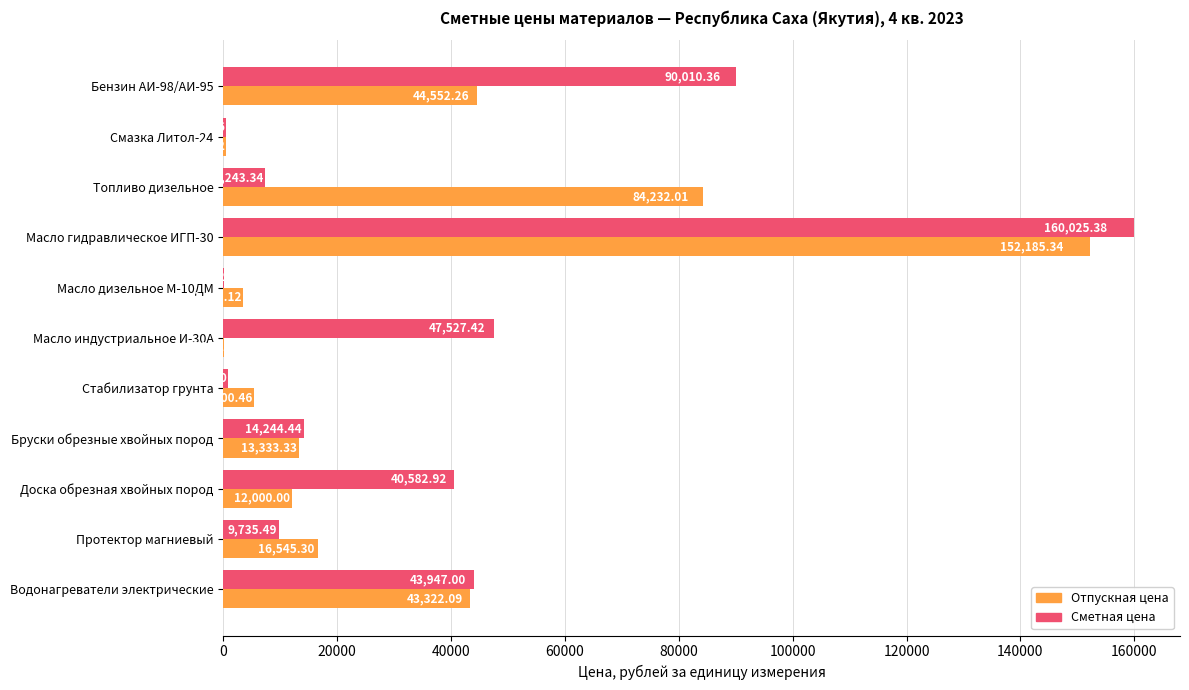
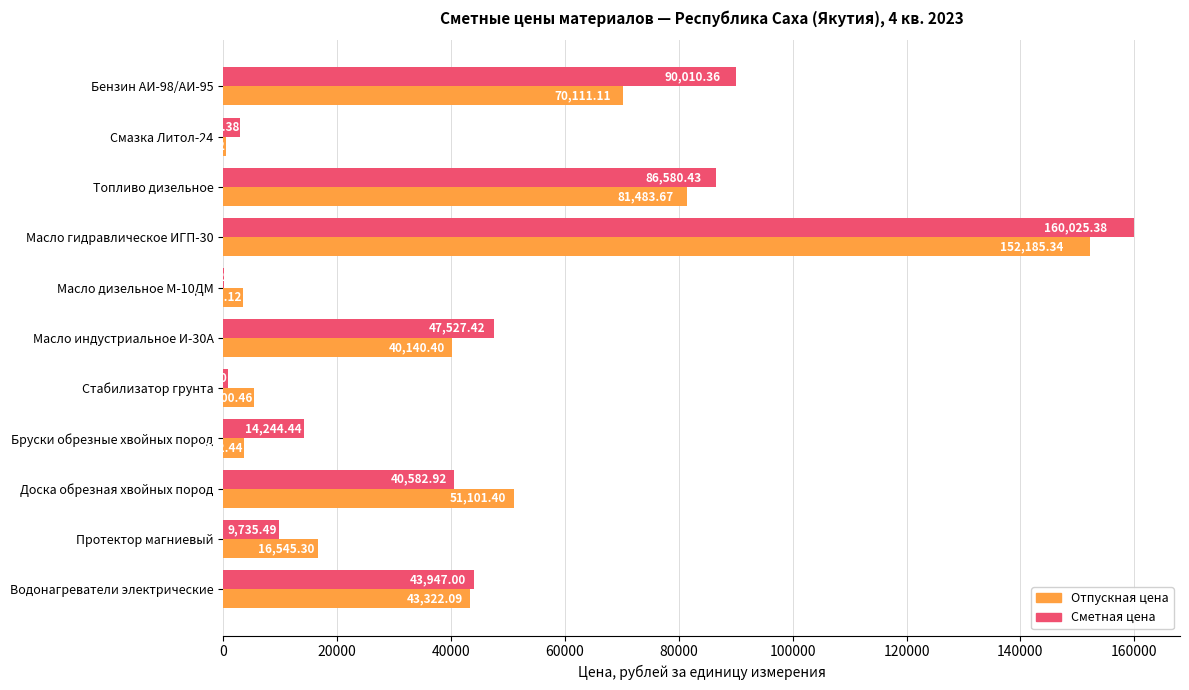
Отпускная цена, Бензин АИ-98/АИ-95: 44,552.26 -> 70,111.11
Сметная цена, Смазка Литол-24: 0 -> 3000
Сметная цена, Топливо дизельное: 7,243.34 -> 86,580.43
Отпускная цена, Топливо дизельное: 84,232.01 -> 81,483.67
Отпускная цена, Масло индустриальное И-30А: 0 -> 40000
Отпускная цена, Бруски обрезные хвойных пород: 13000 -> 4000
Отпускная цена, Доска обрезная хвойных пород: 12,000.00 -> 51,101.40
